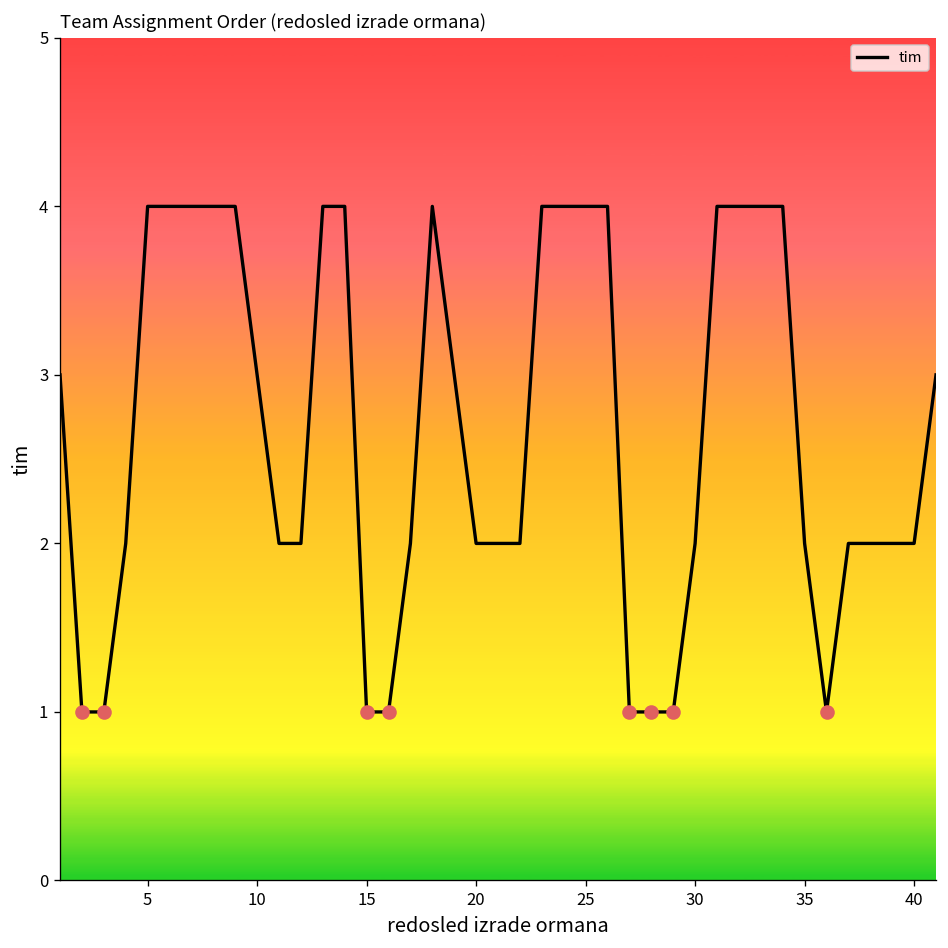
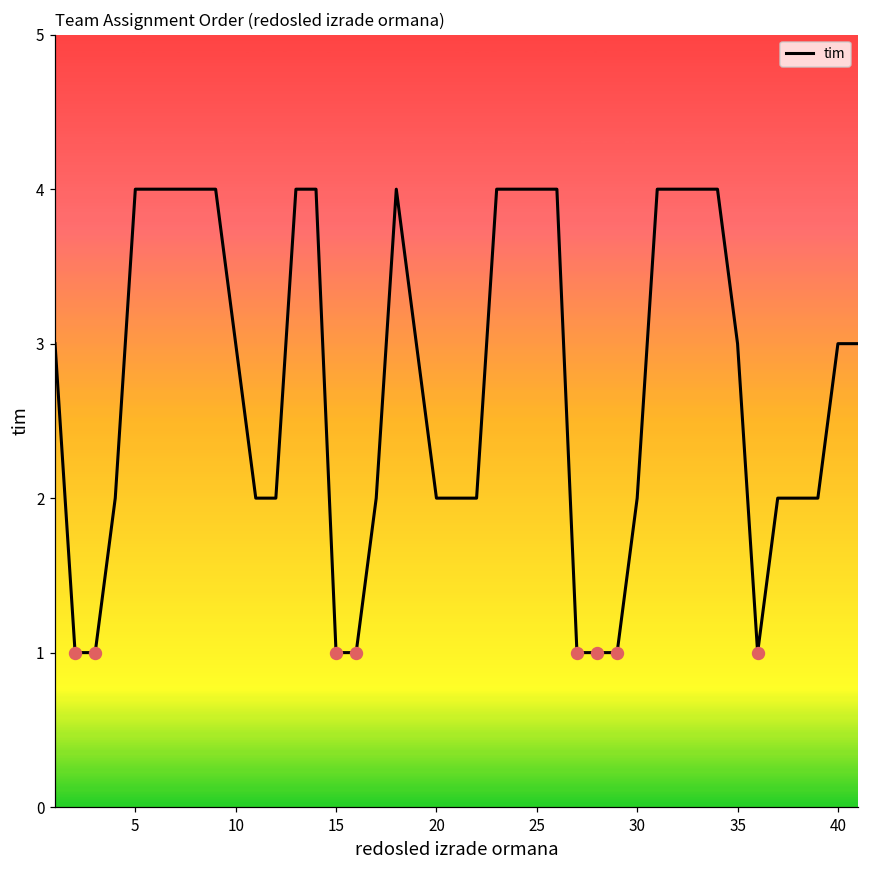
tim, 35: 2 -> 3
tim, 40: 2 -> 3
